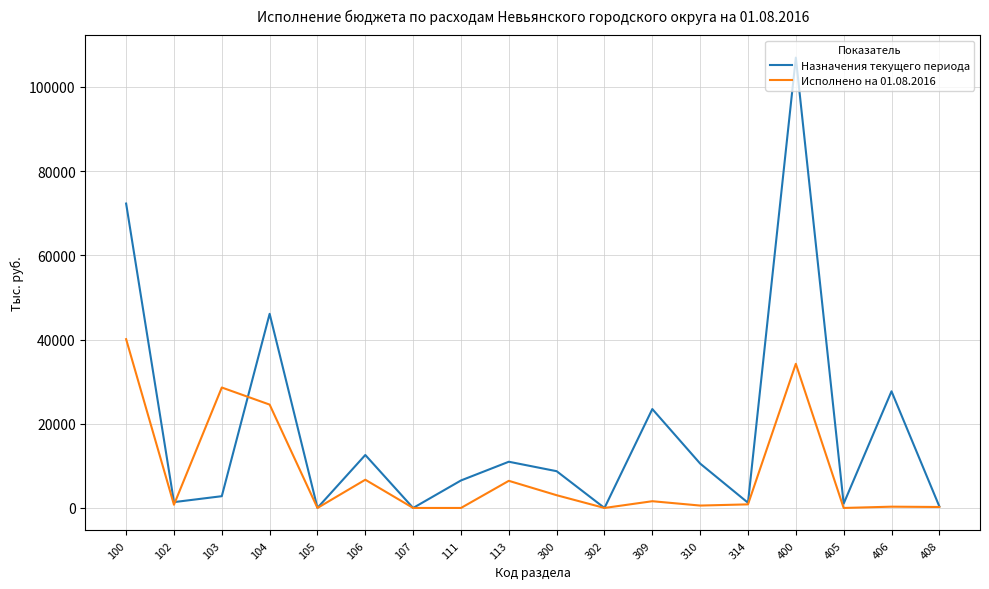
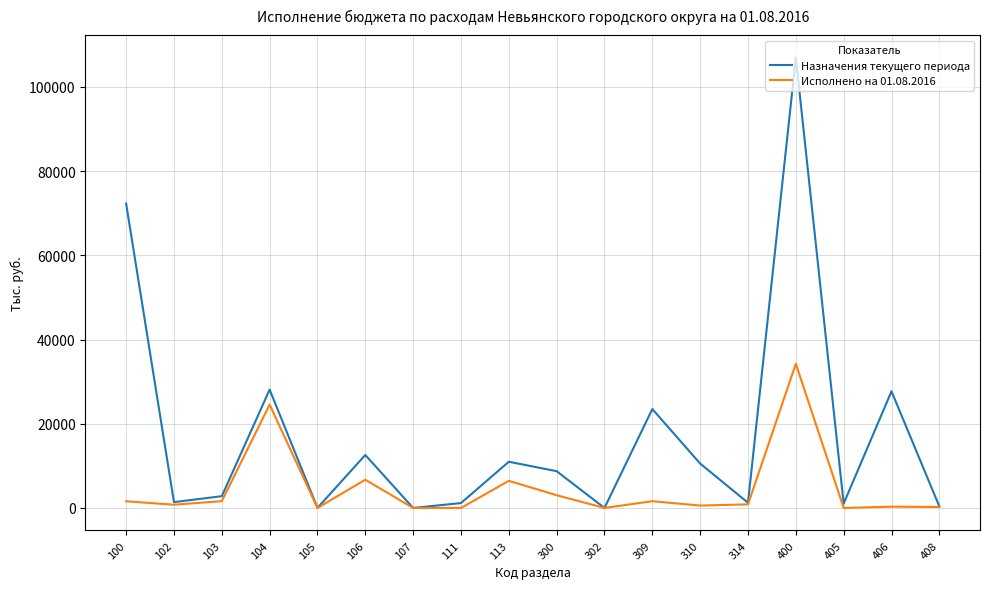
Исполнено на 01.08.2016, 100: 40000 -> 2000
Исполнено на 01.08.2016, 103: 29000 -> 2000
Назначения текущего периода, 104: 46000 -> 28000
Назначения текущего периода, 111: 7000 -> 1000
